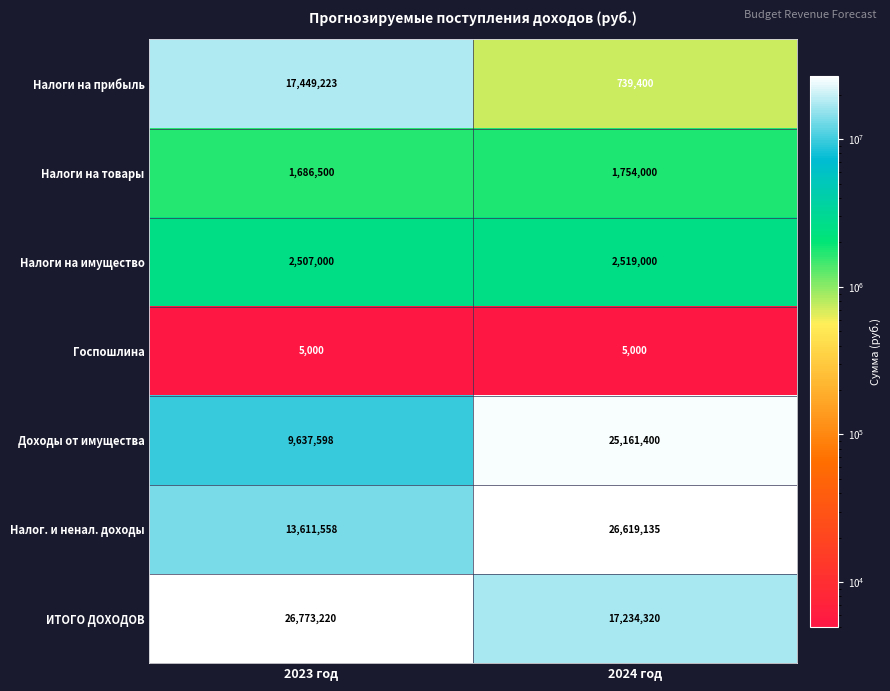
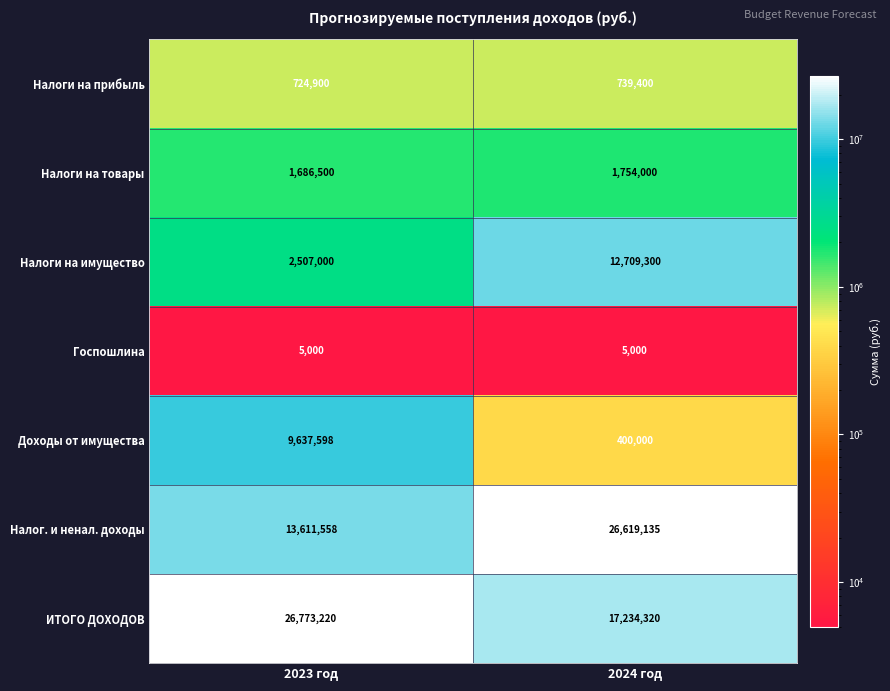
Налоги на прибыль, 2023 год: 17,449,223 -> 724,900
Налоги на имущество, 2024 год: 2,519,000 -> 12,709,300
Доходы от имущества, 2024 год: 25,161,400 -> 400,000
